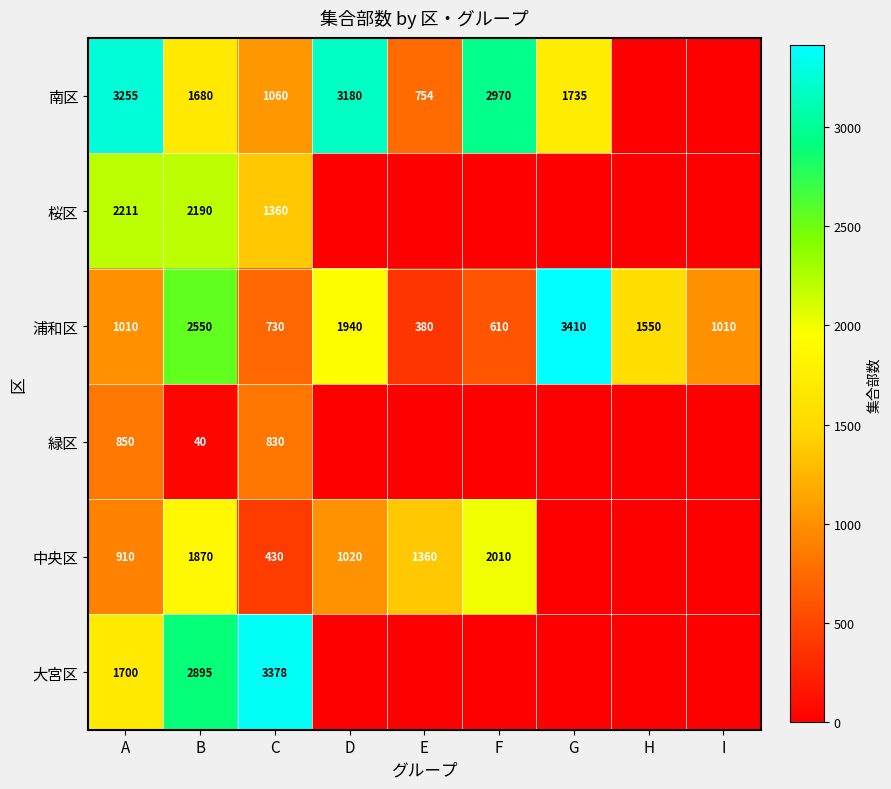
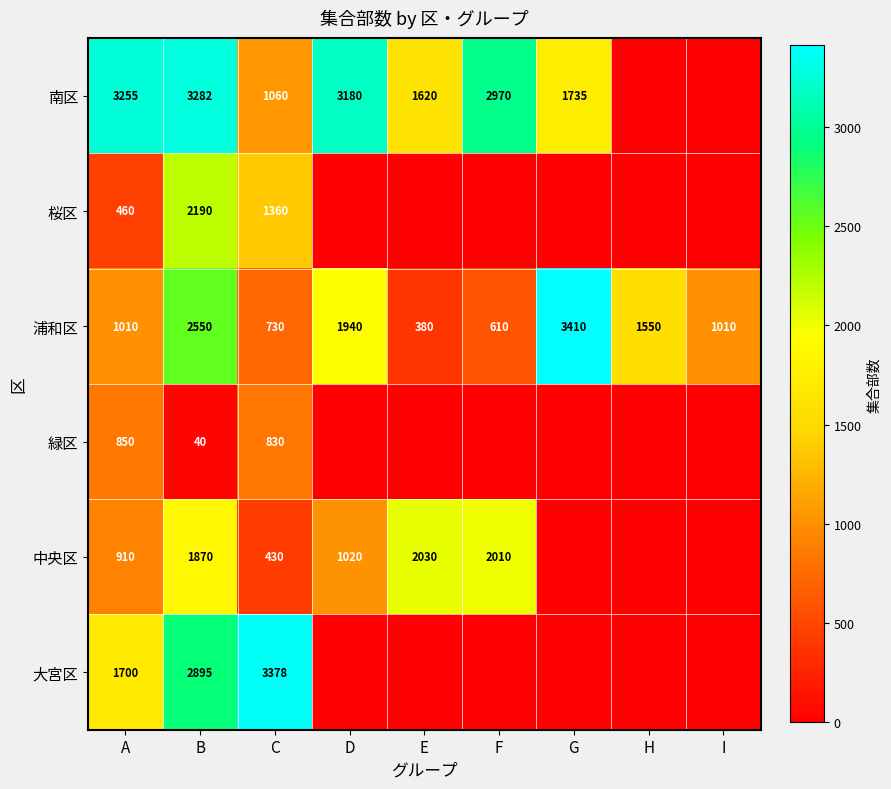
南区, B: 1680 -> 3282
南区, E: 754 -> 1620
桜区, A: 2211 -> 460
中央区, E: 1360 -> 2030
